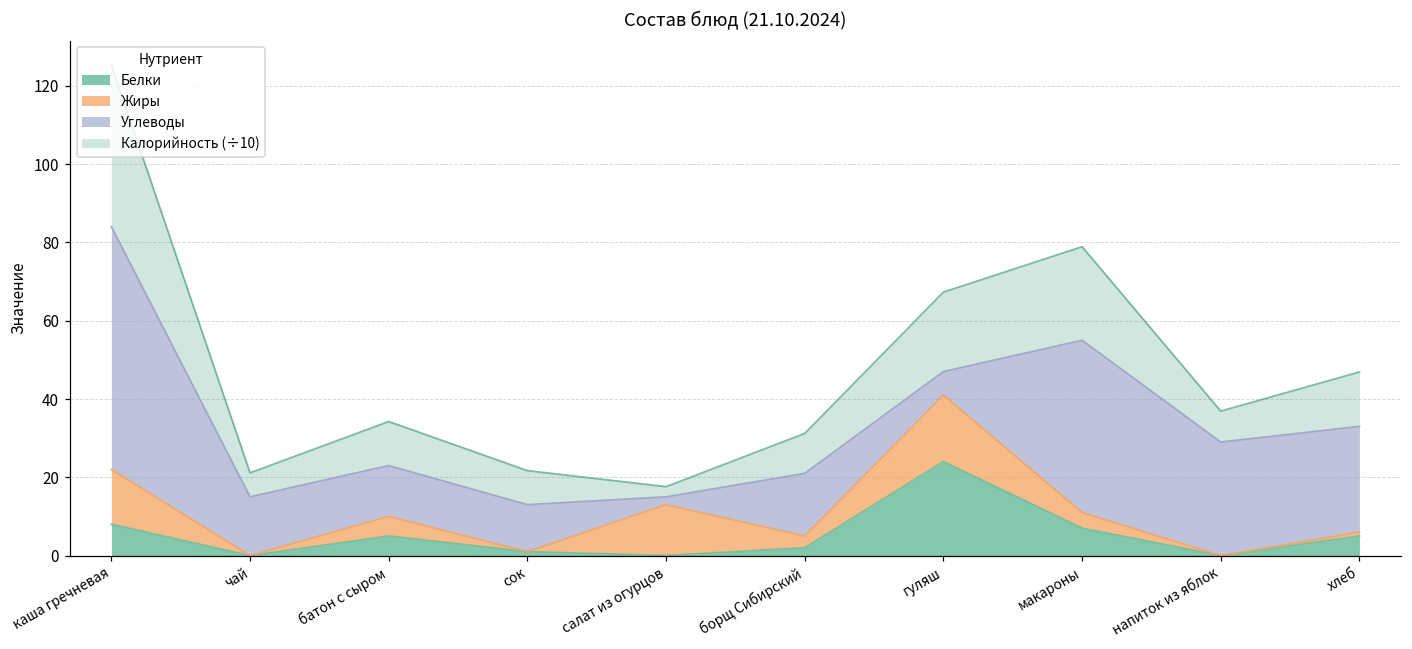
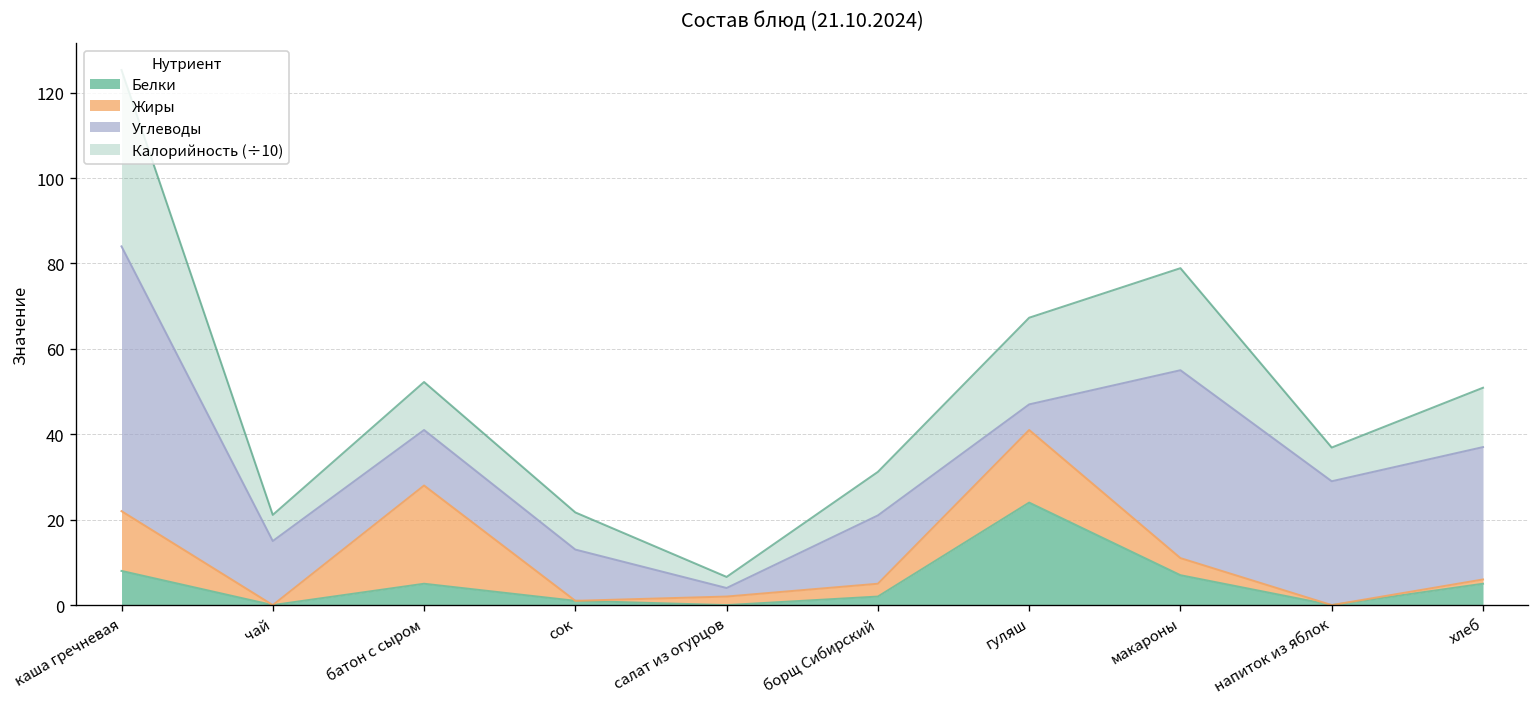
Жиры, батон с сыром: 5 -> 23
Жиры, салат из огурцов: 13 -> 2
Углеводы, хлеб: 27 -> 31
